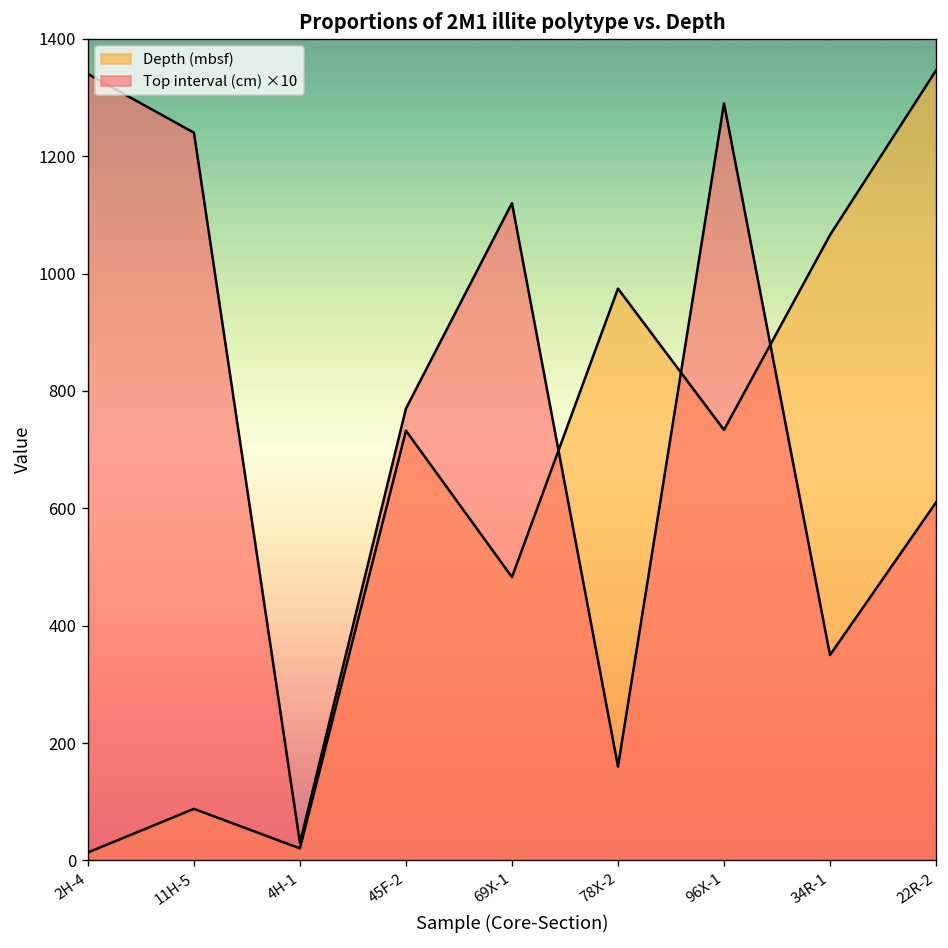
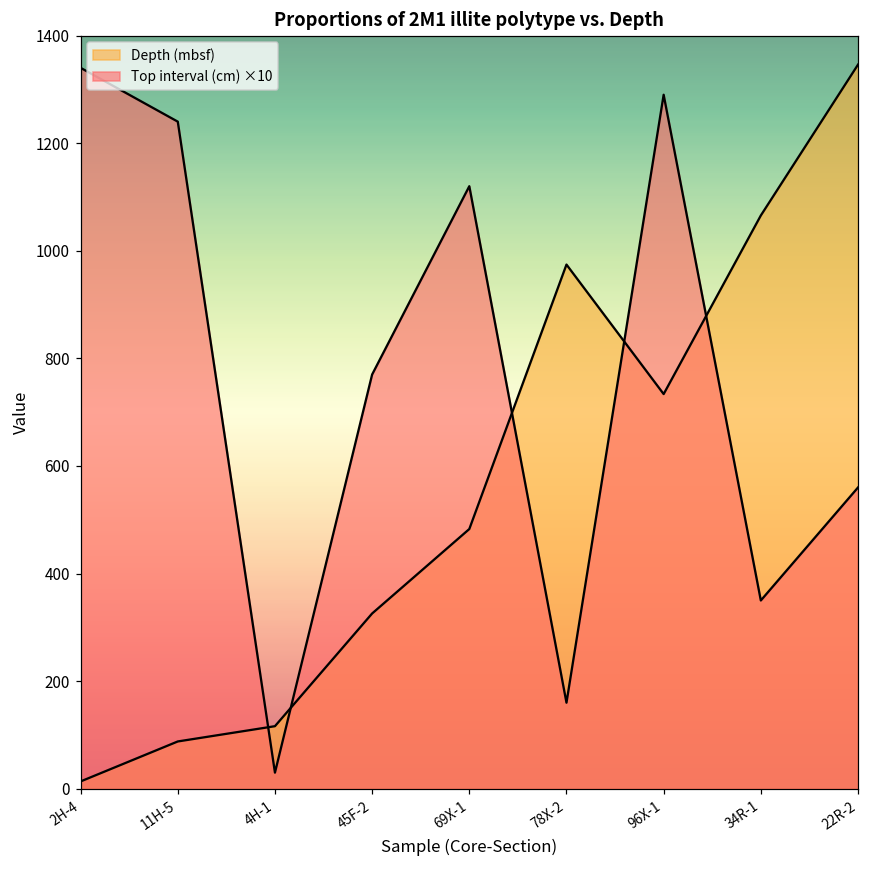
Depth (mbsf), 4H-1: 20 -> 120
Depth (mbsf), 45F-2: 730 -> 330
Top interval (cm) ×10, 22R-2: 610 -> 560
